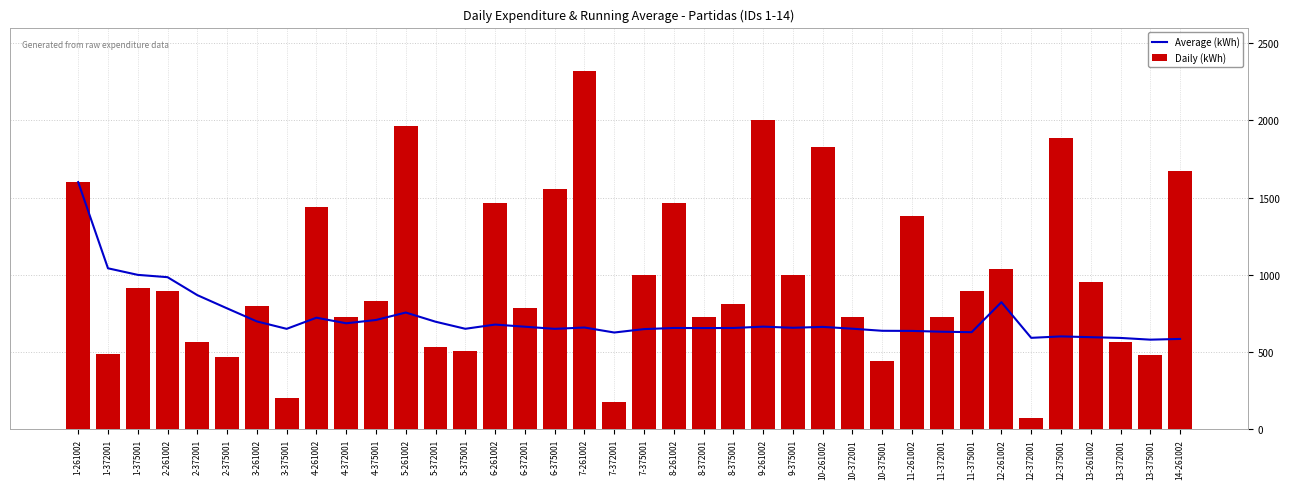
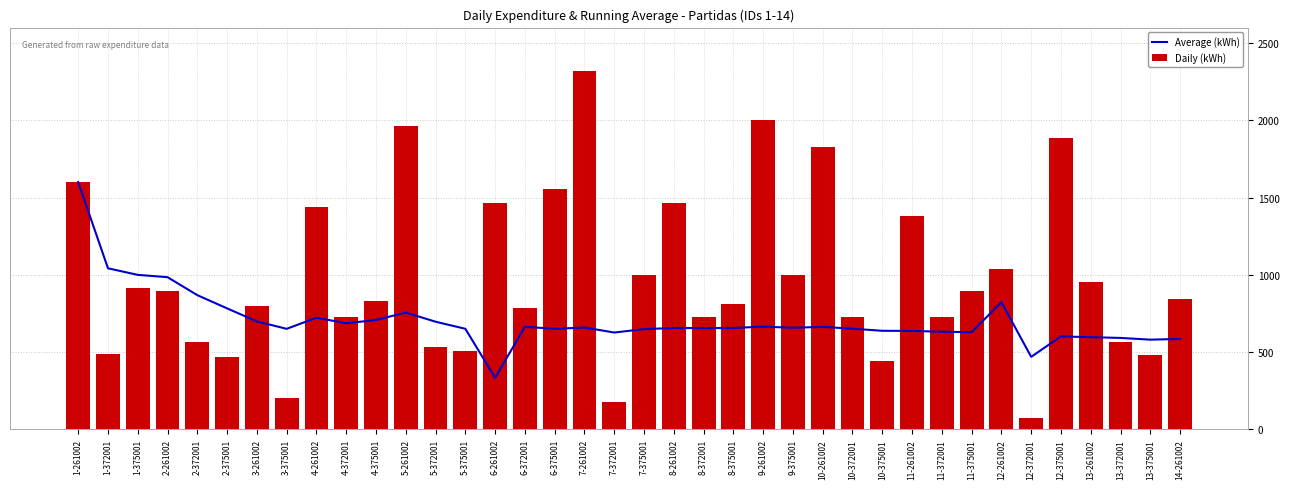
Average (kWh), 6-261002: 680 -> 330
Average (kWh), 12-372001: 590 -> 470
Daily (kWh), 14-261002: 1670 -> 840
